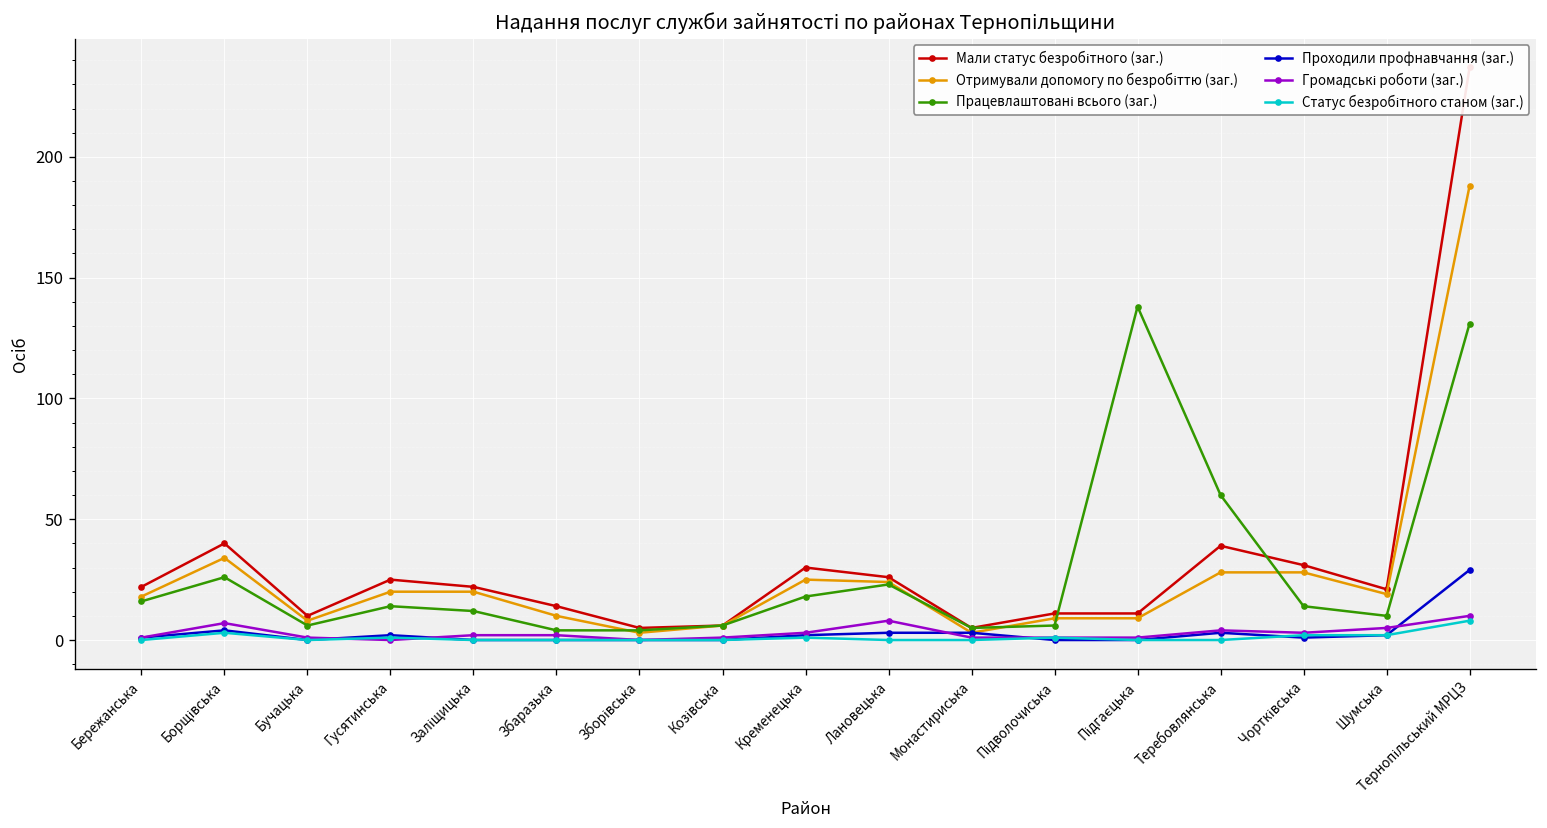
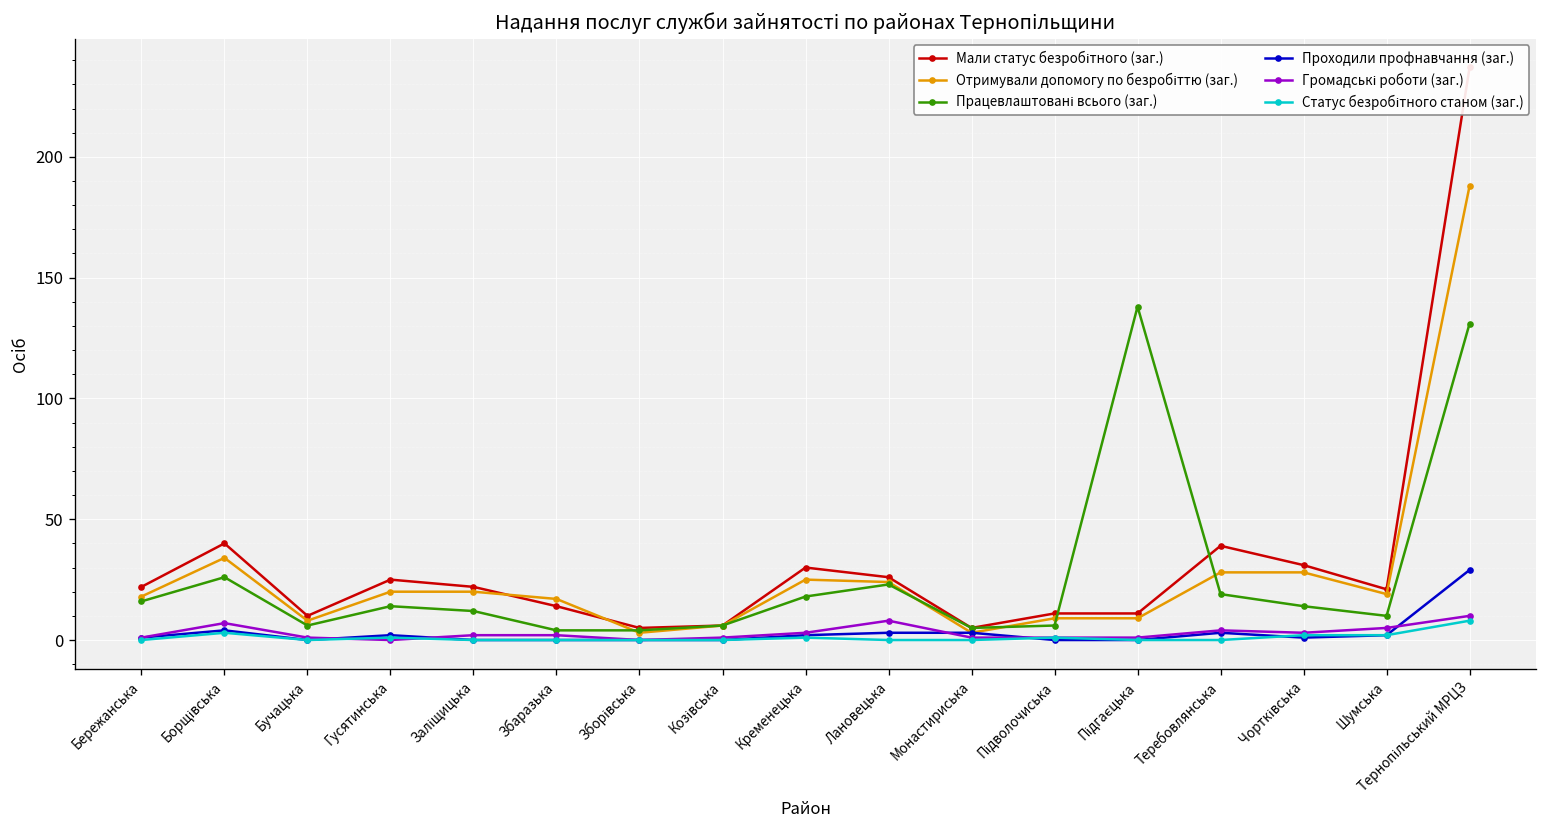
Отримували допомогу по безробіттю (заг.), Збаразька: 10 -> 17
Працевлаштовані всього (заг.), Теребовлянська: 60 -> 19
